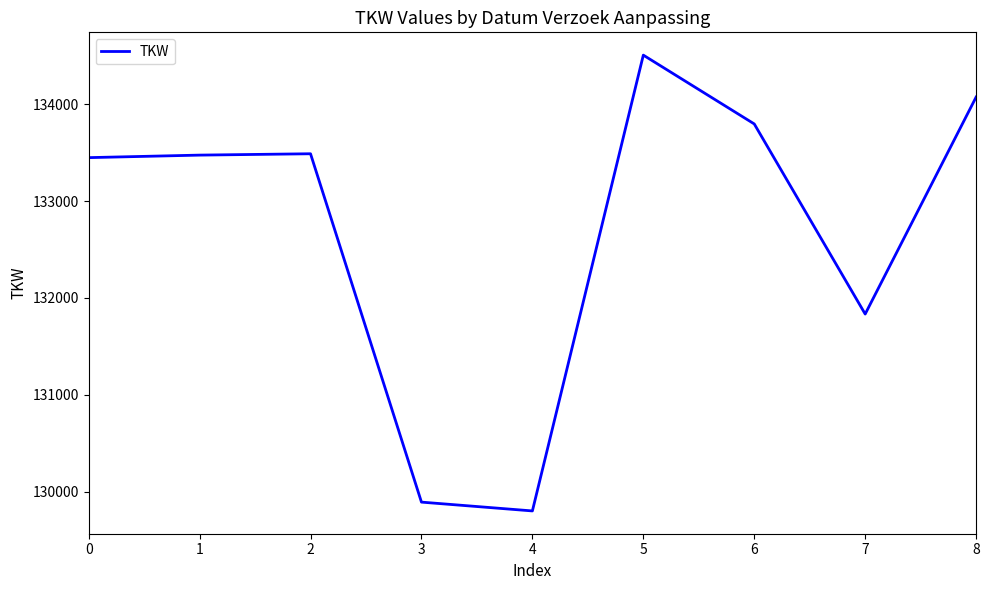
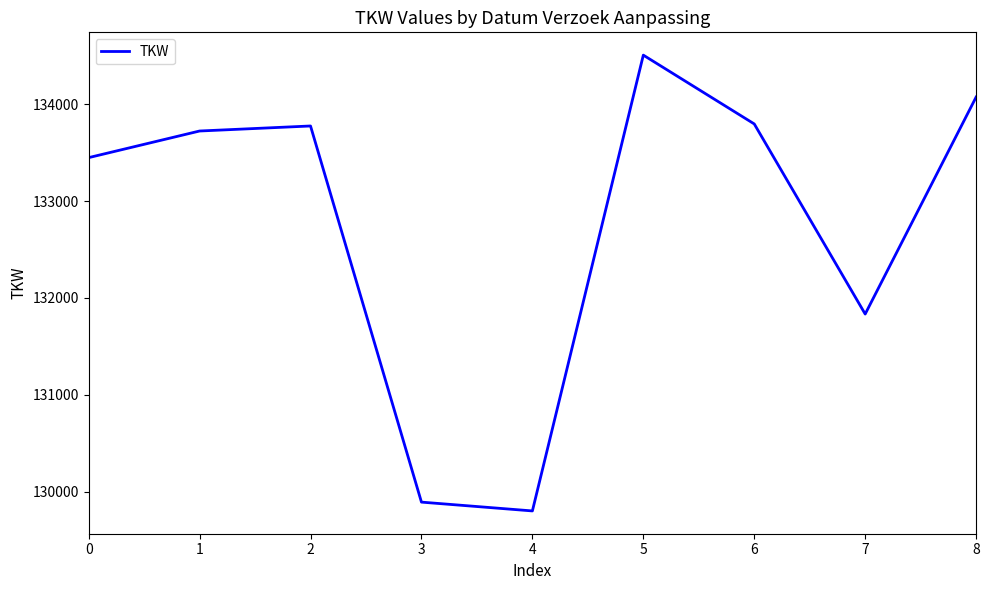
1: 133500 -> 133700
2: 133500 -> 133800
